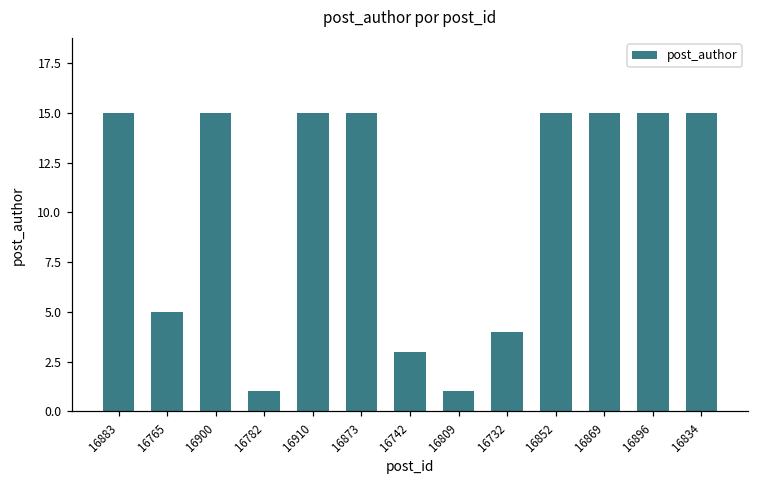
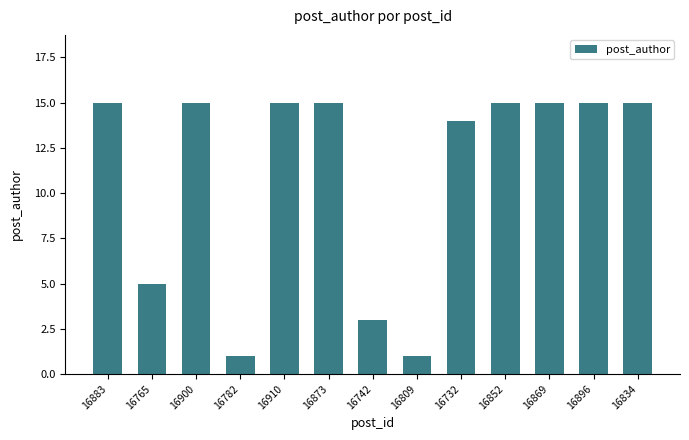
16732: 4 -> 14
